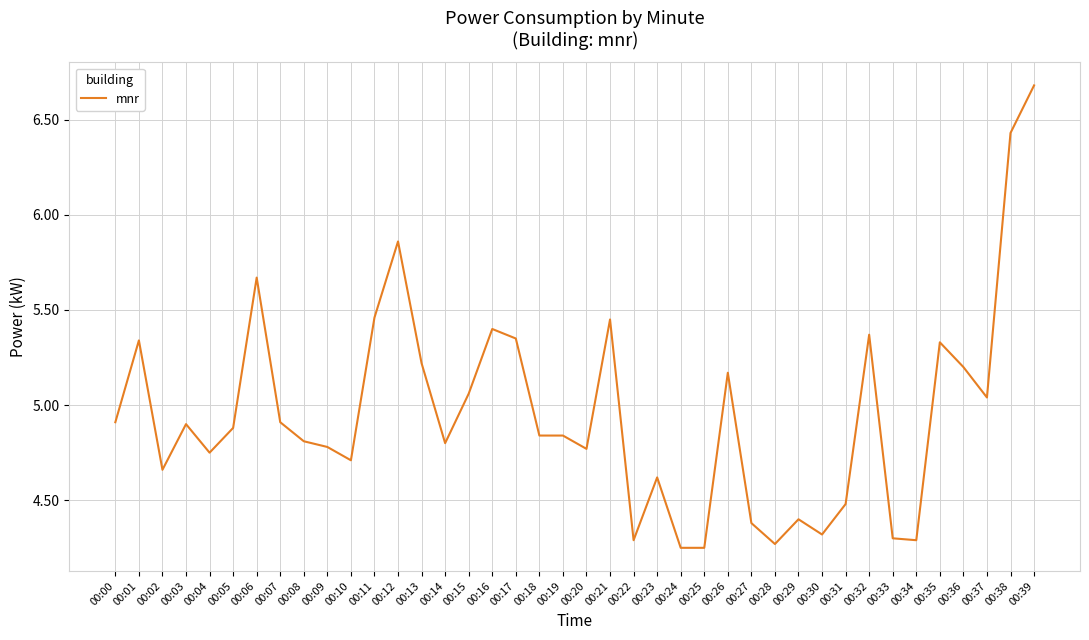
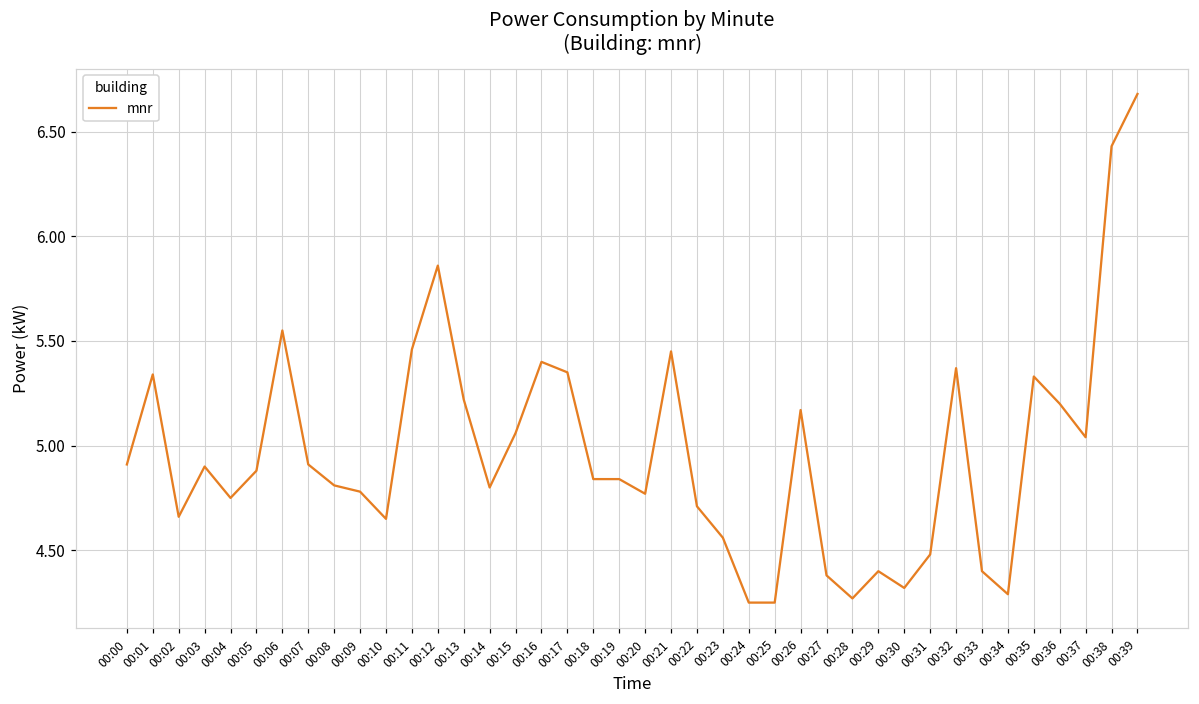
00:06: 5.67 -> 5.55
00:10: 4.71 -> 4.65
00:22: 4.29 -> 4.71
00:23: 4.62 -> 4.56
00:33: 4.3 -> 4.4
